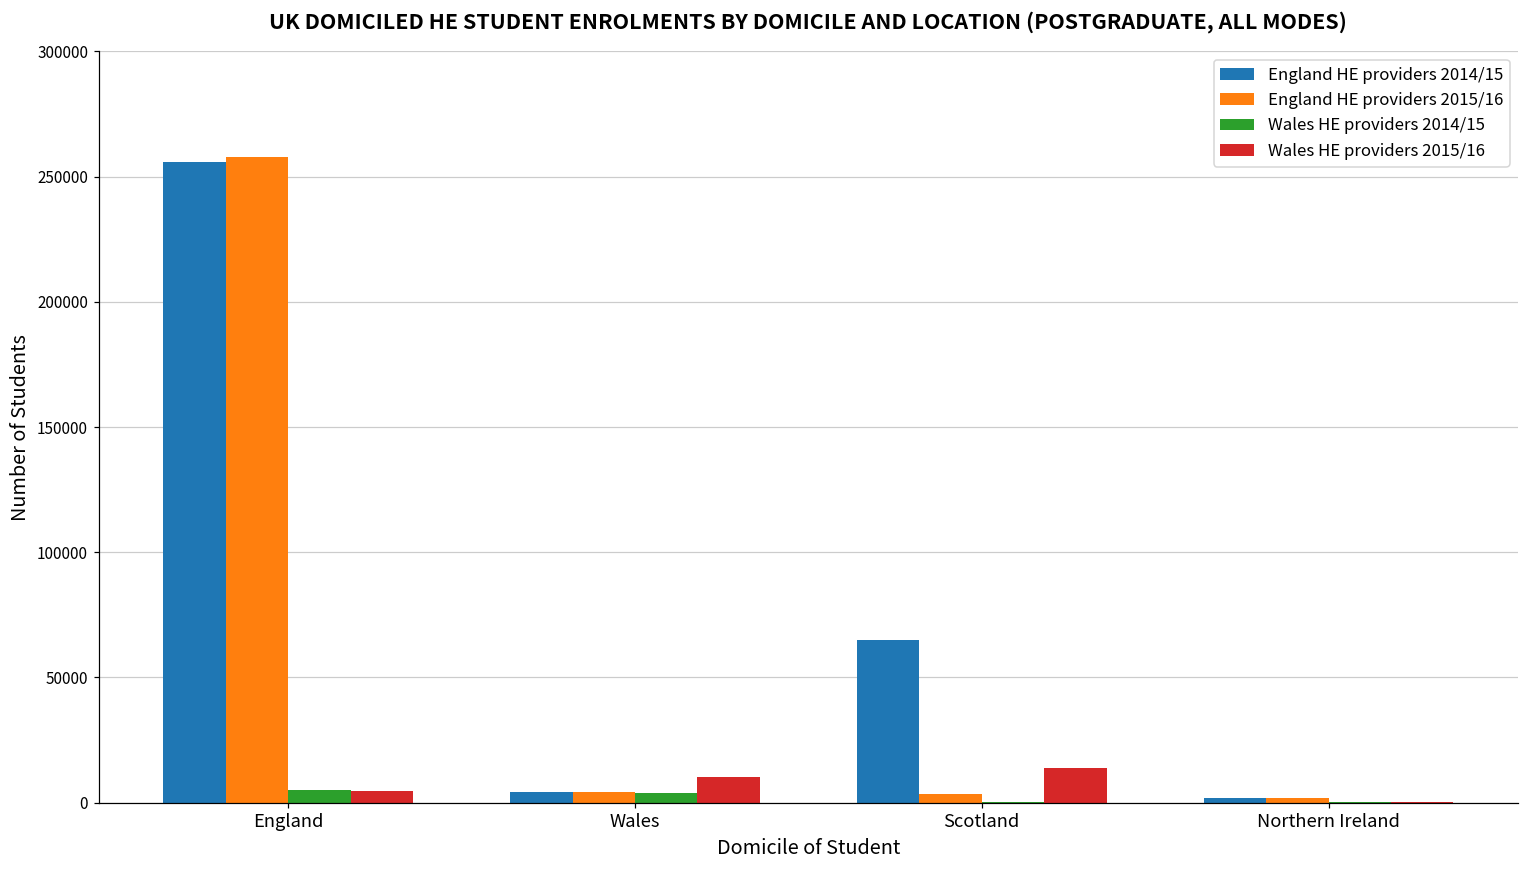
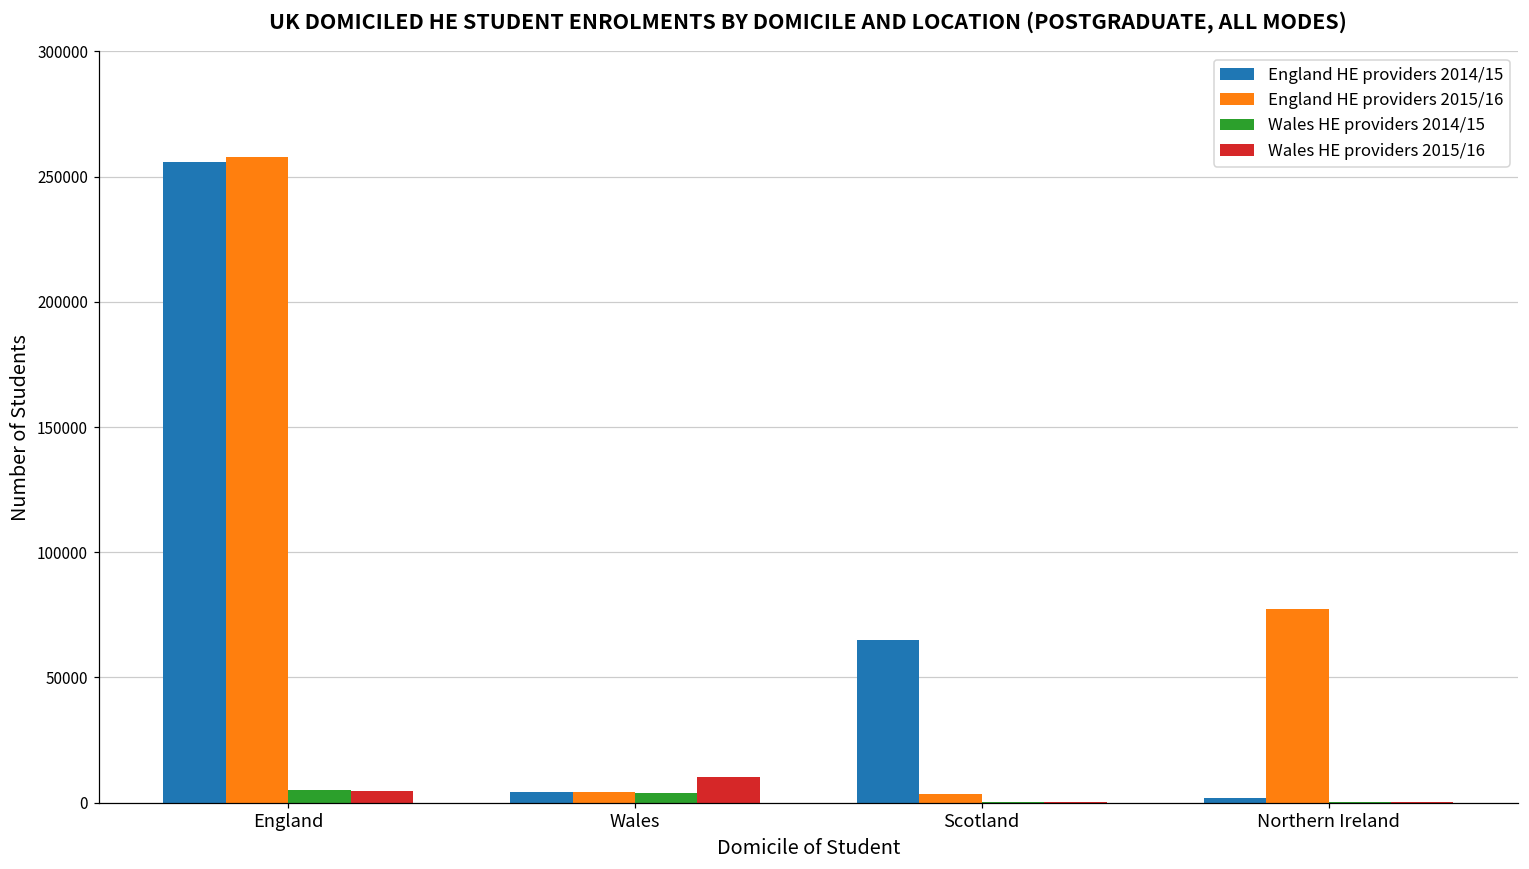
Wales HE providers 2015/16, Scotland: 14000 -> 0
England HE providers 2015/16, Northern Ireland: 2000 -> 77000
